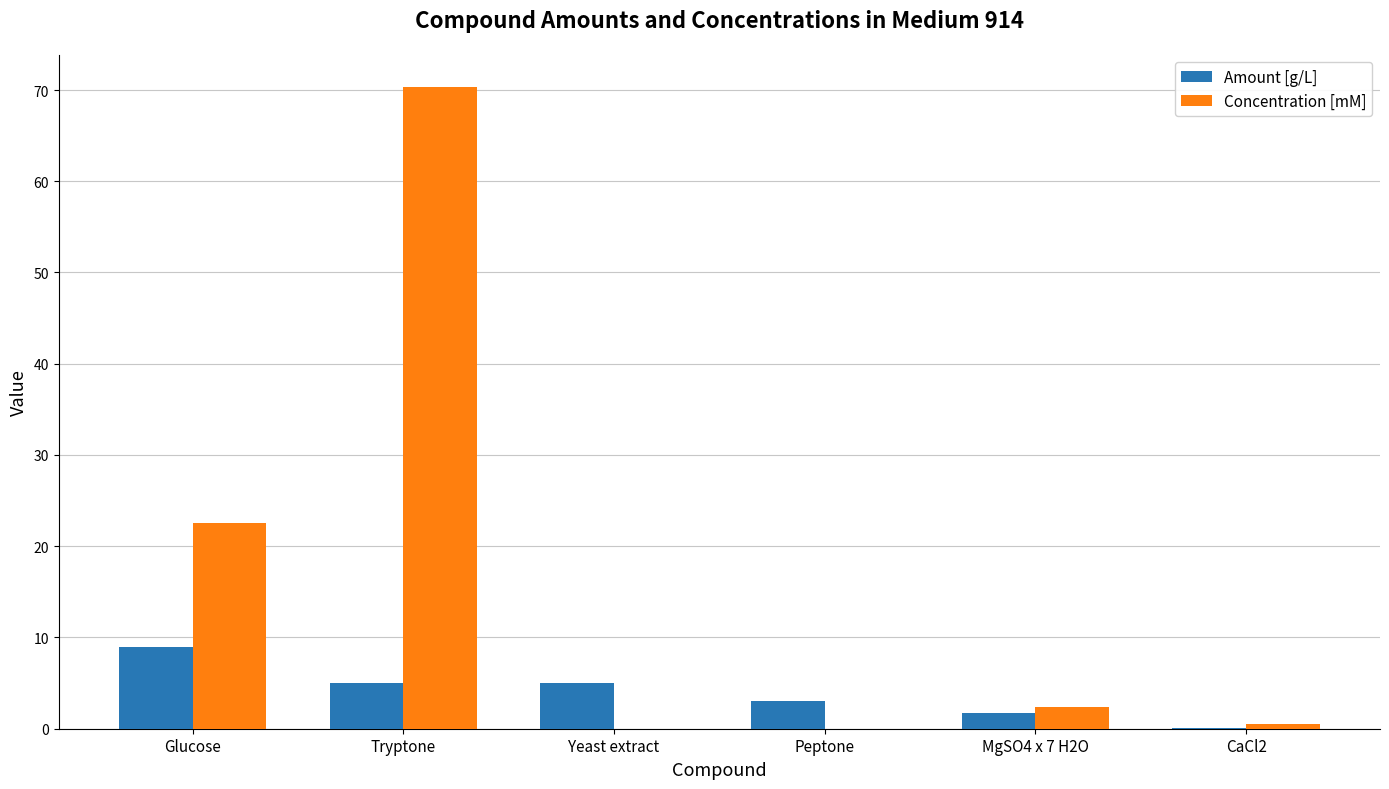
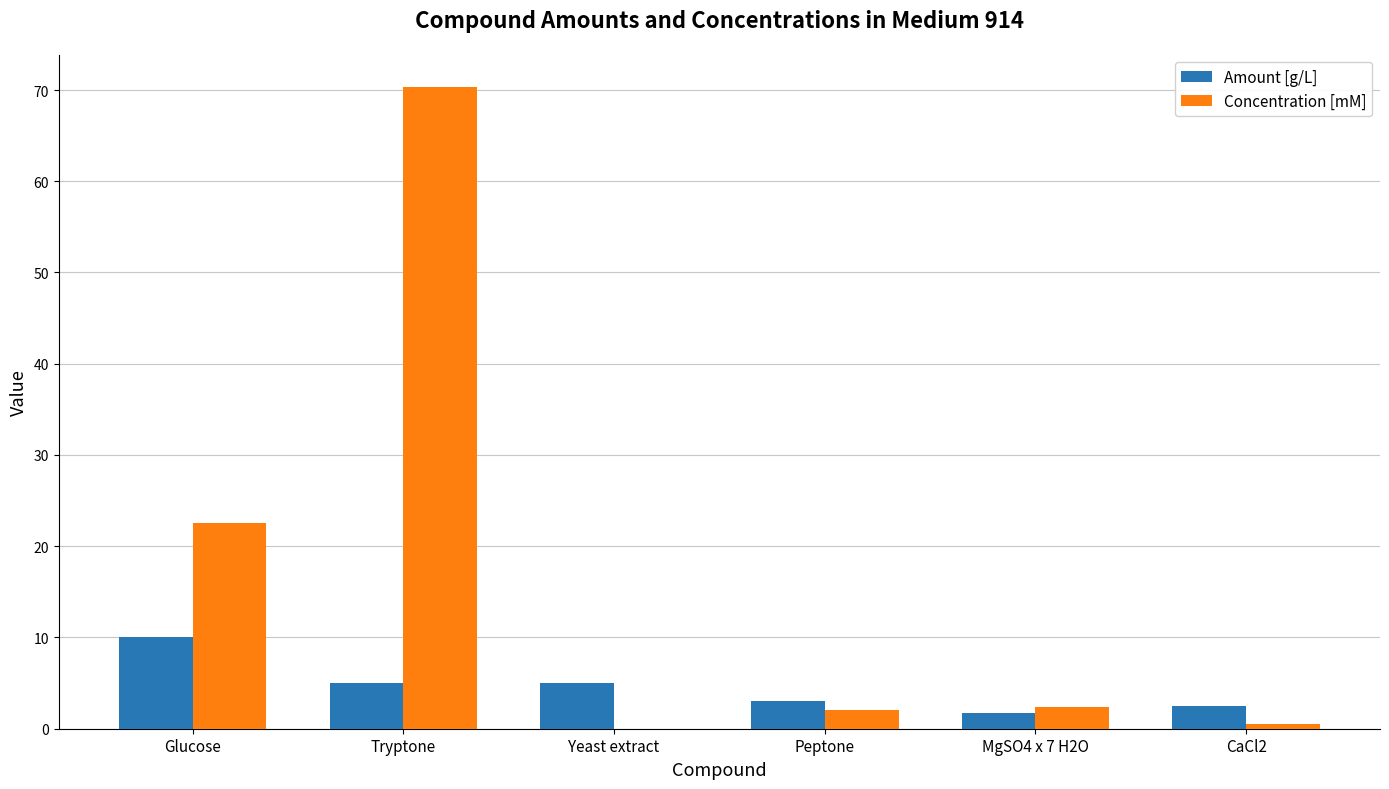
Amount [g/L], Glucose: 9 -> 10
Concentration [mM], Peptone: 0 -> 2
Amount [g/L], CaCl2: 0 -> 3
